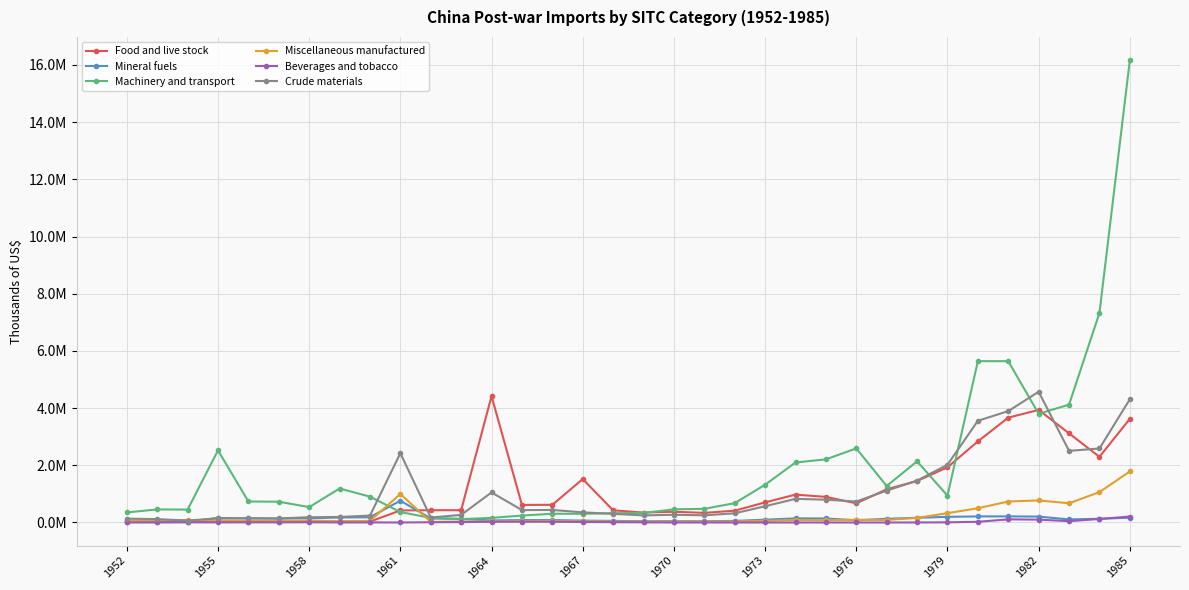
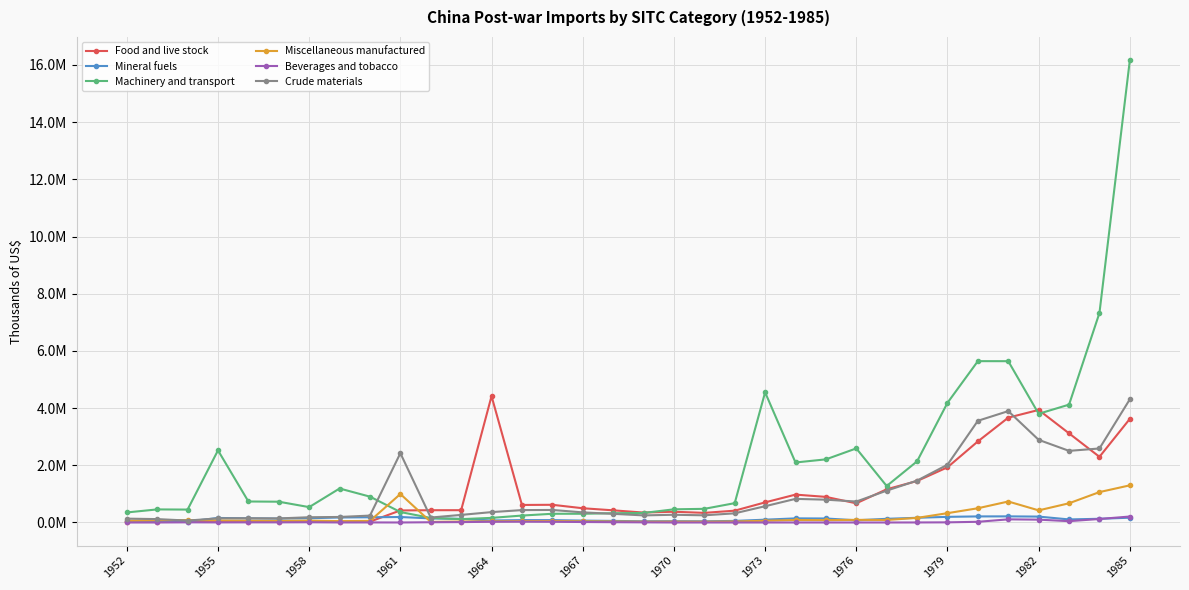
Mineral fuels, 1961: 800000 -> 200000
Crude materials, 1964: 1100000 -> 400000
Food and live stock, 1967: 1500000 -> 500000
Machinery and transport, 1973: 1300000 -> 4600000
Machinery and transport, 1979: 900000 -> 4200000
Miscellaneous manufactured, 1982: 800000 -> 400000
Crude materials, 1982: 4600000 -> 2900000
Miscellaneous manufactured, 1985: 1800000 -> 1300000
